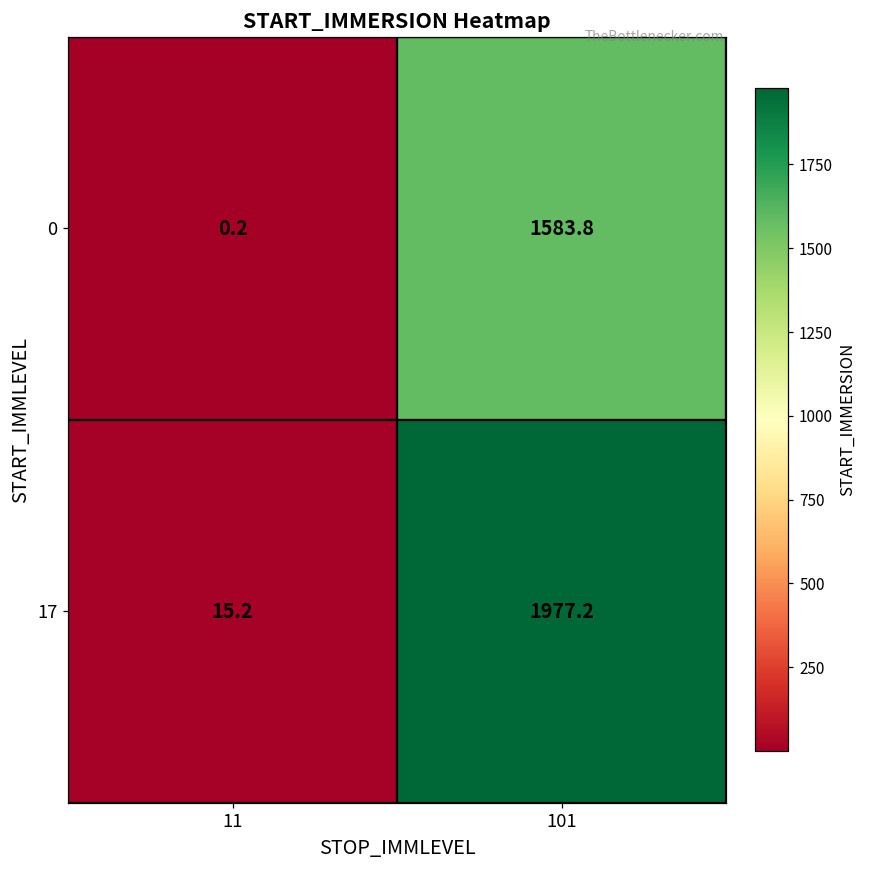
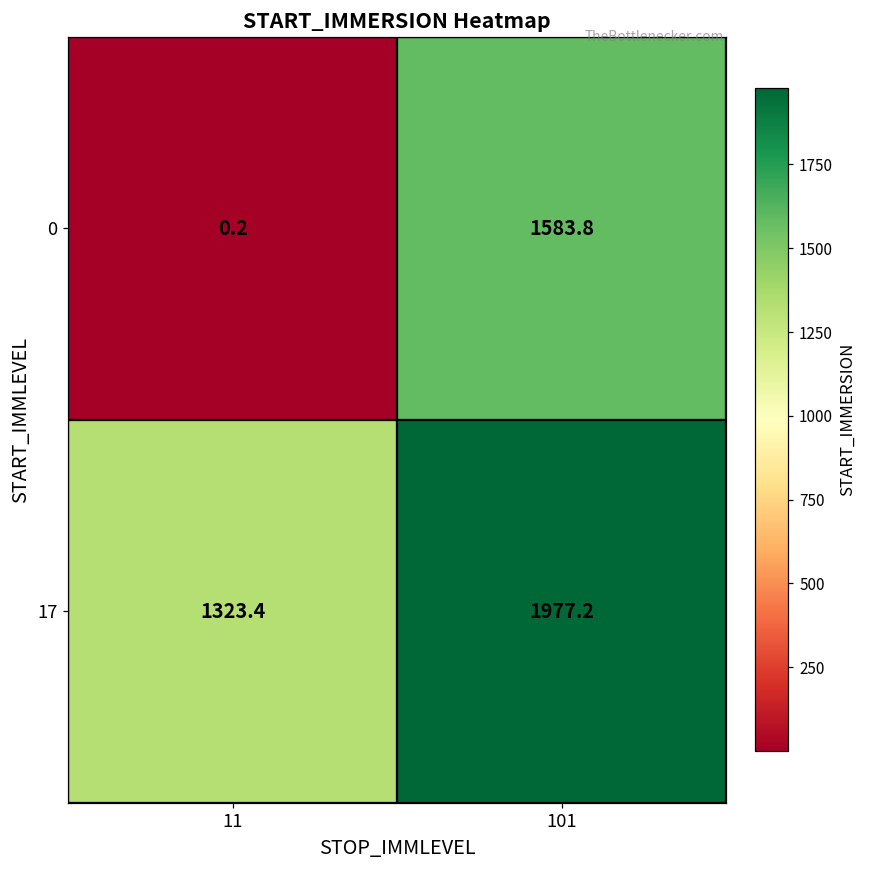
17, 11: 15.2 -> 1323.4
